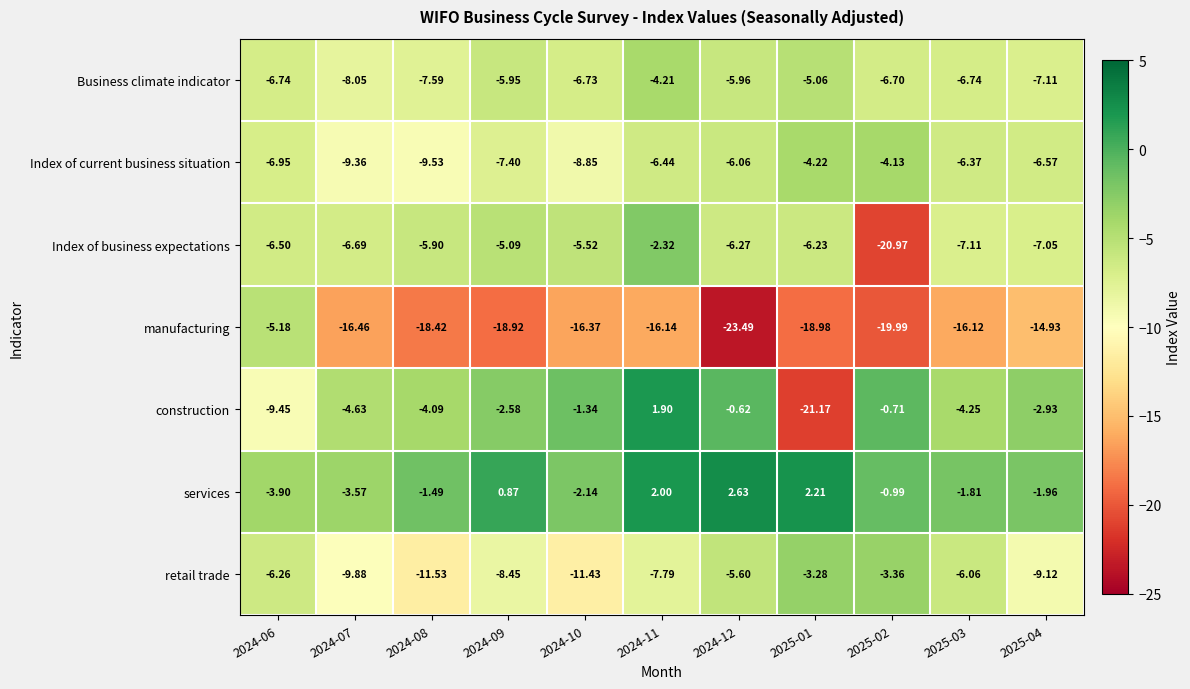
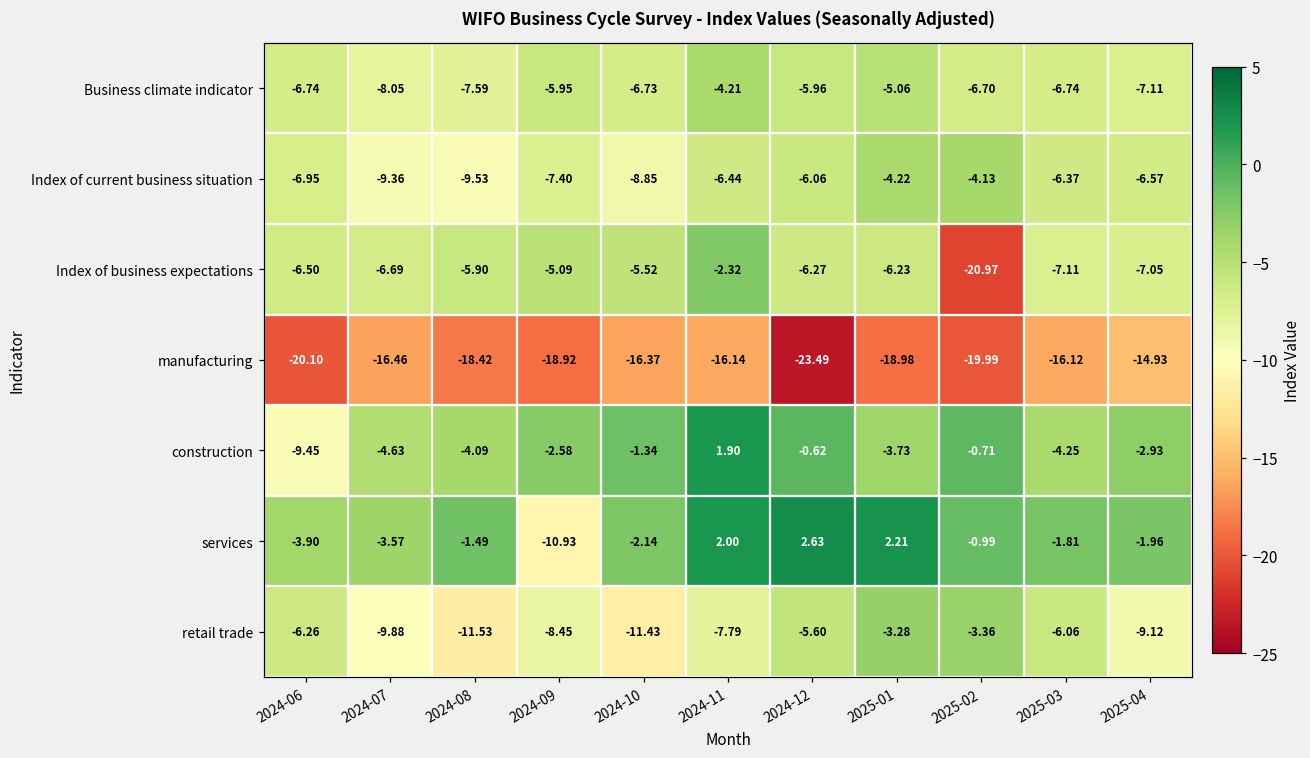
manufacturing, 2024-06: -5.18 -> -20.10
construction, 2025-01: -21.17 -> -3.73
services, 2024-09: 0.87 -> -10.93
